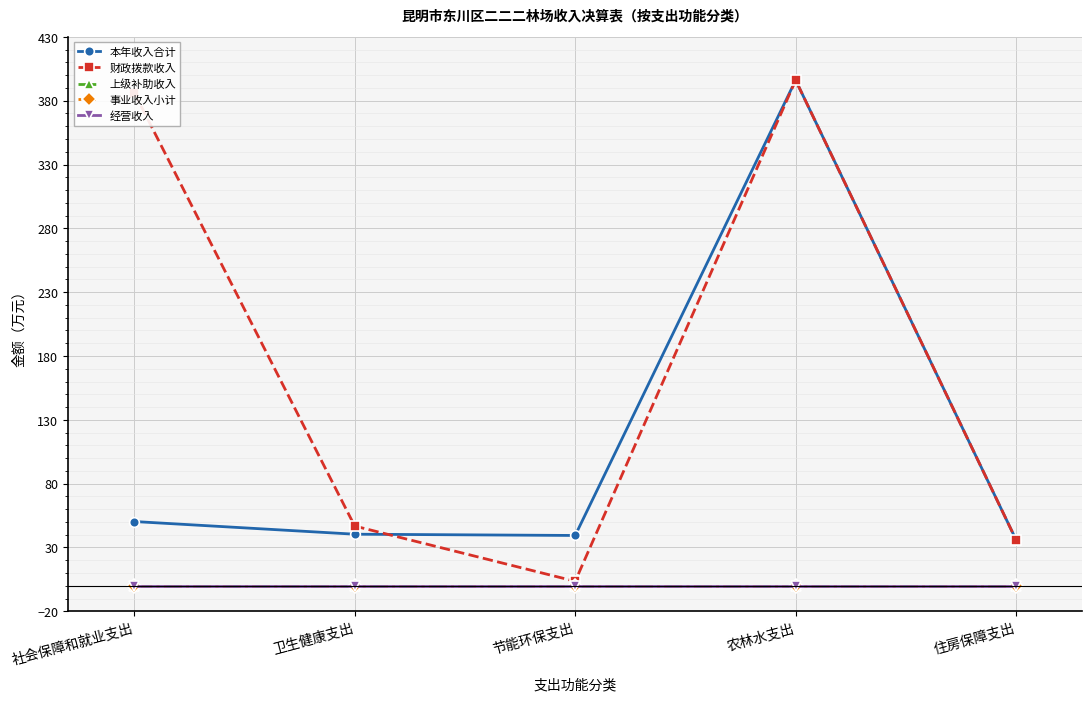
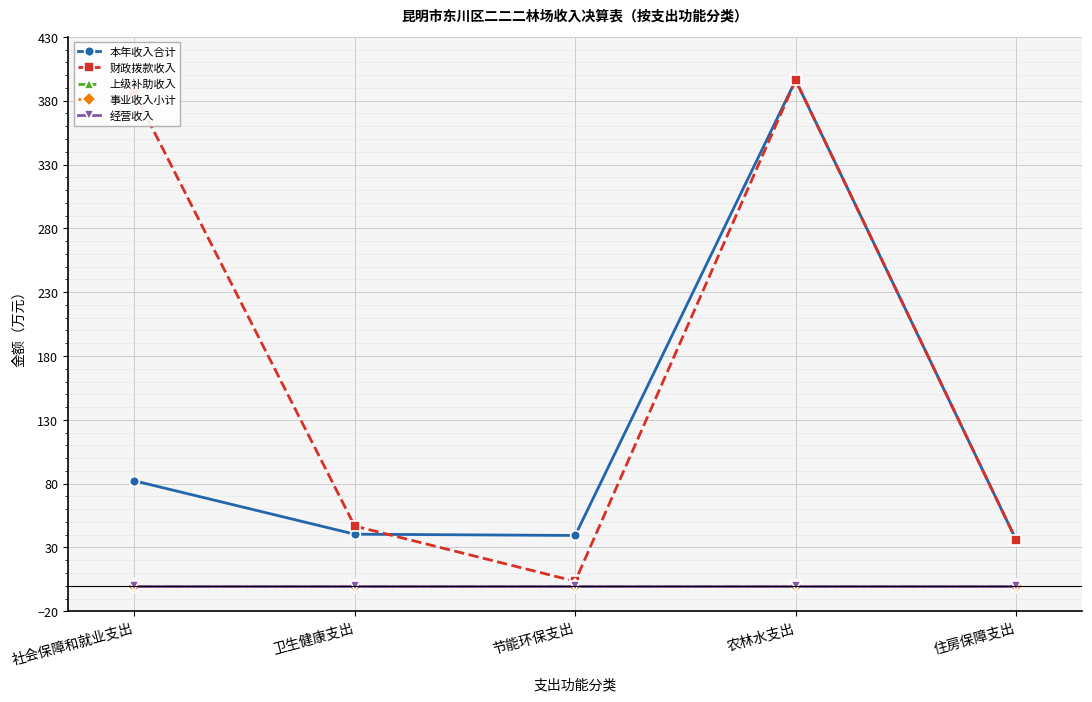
本年收入合计, 社会保障和就业支出: 50 -> 82
